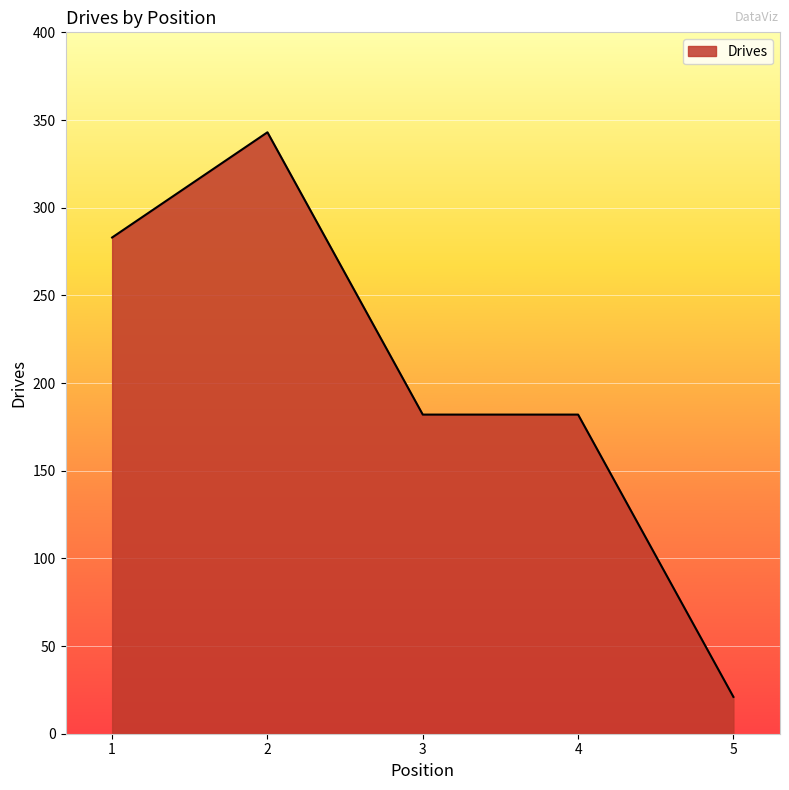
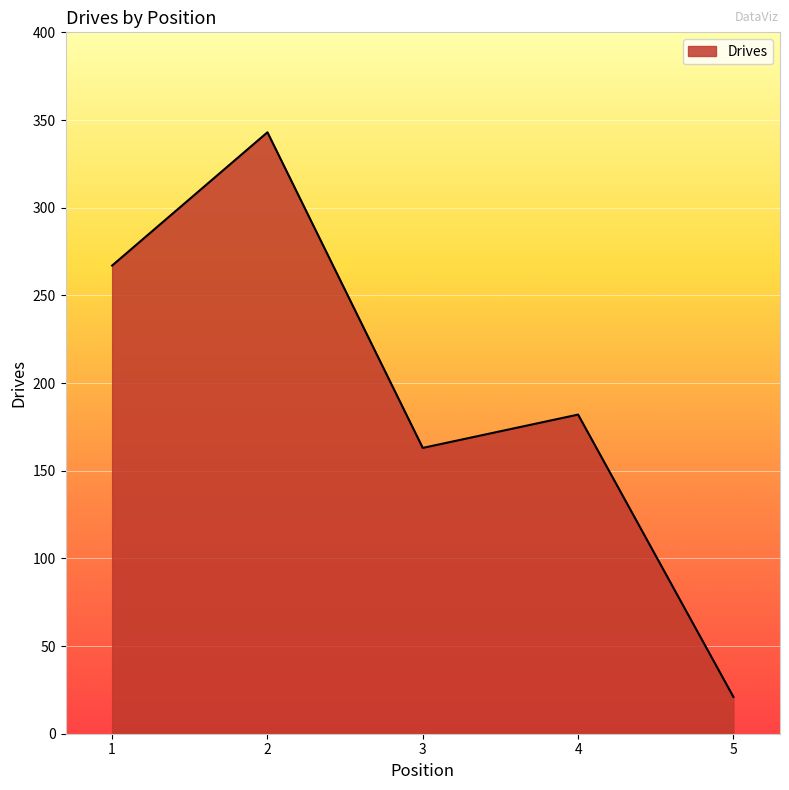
1: 283 -> 267
3: 182 -> 163
